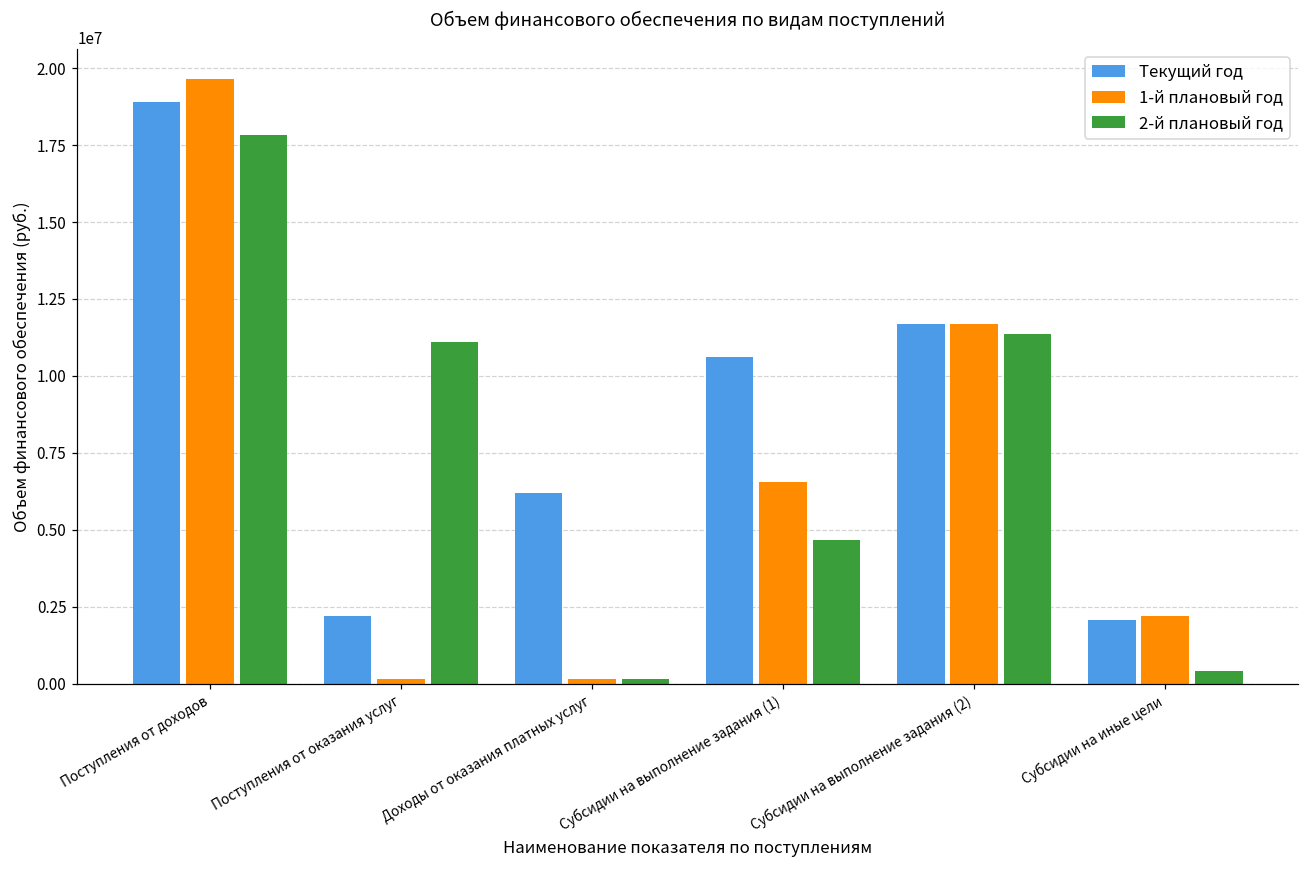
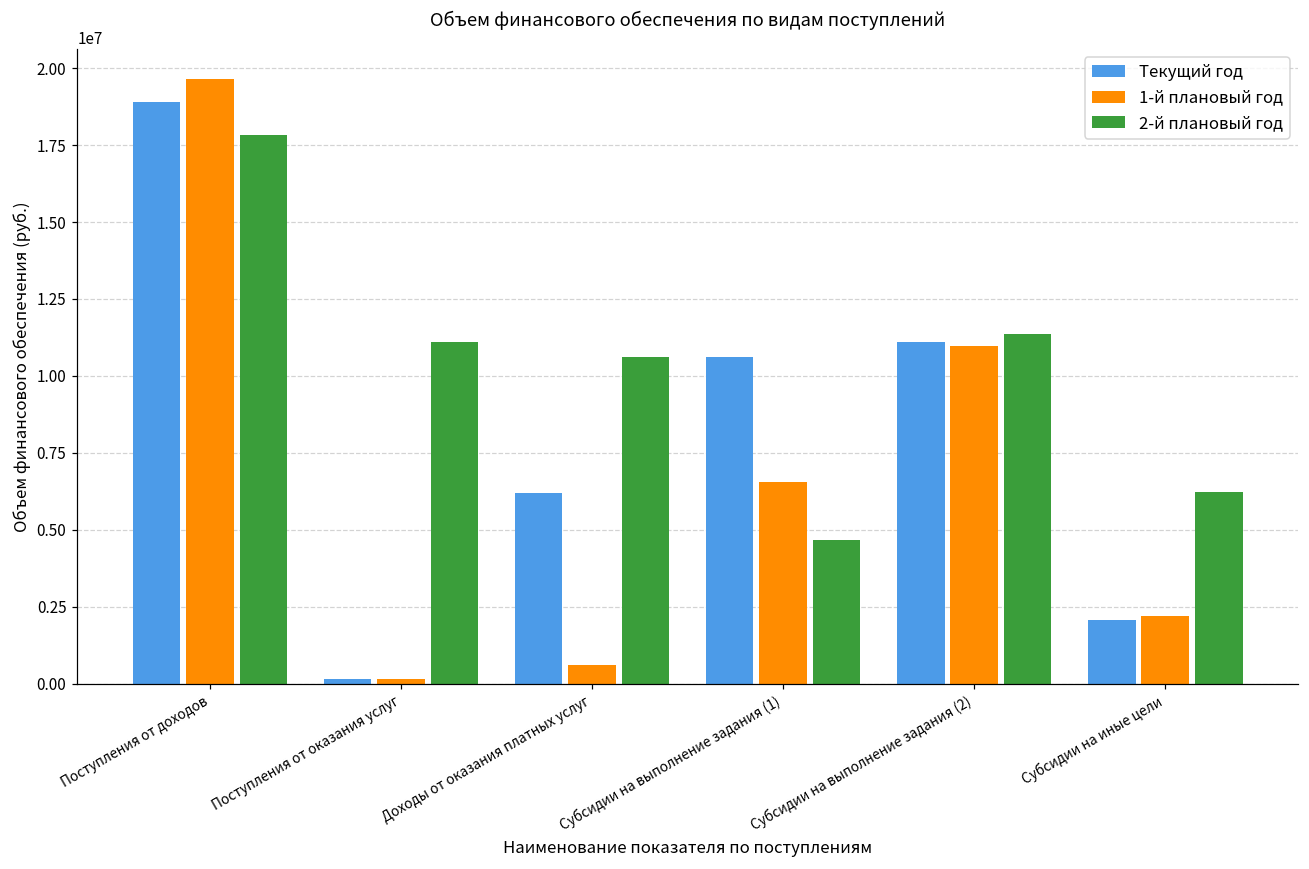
Текущий год, Поступления от оказания услуг: 2200000 -> 100000
1-й плановый год, Доходы от оказания платных услуг: 100000 -> 600000
2-й плановый год, Доходы от оказания платных услуг: 100000 -> 10600000
Текущий год, Субсидии на выполнение задания (2): 11700000 -> 11100000
1-й плановый год, Субсидии на выполнение задания (2): 11700000 -> 11000000
2-й плановый год, Субсидии на иные цели: 400000 -> 6200000
